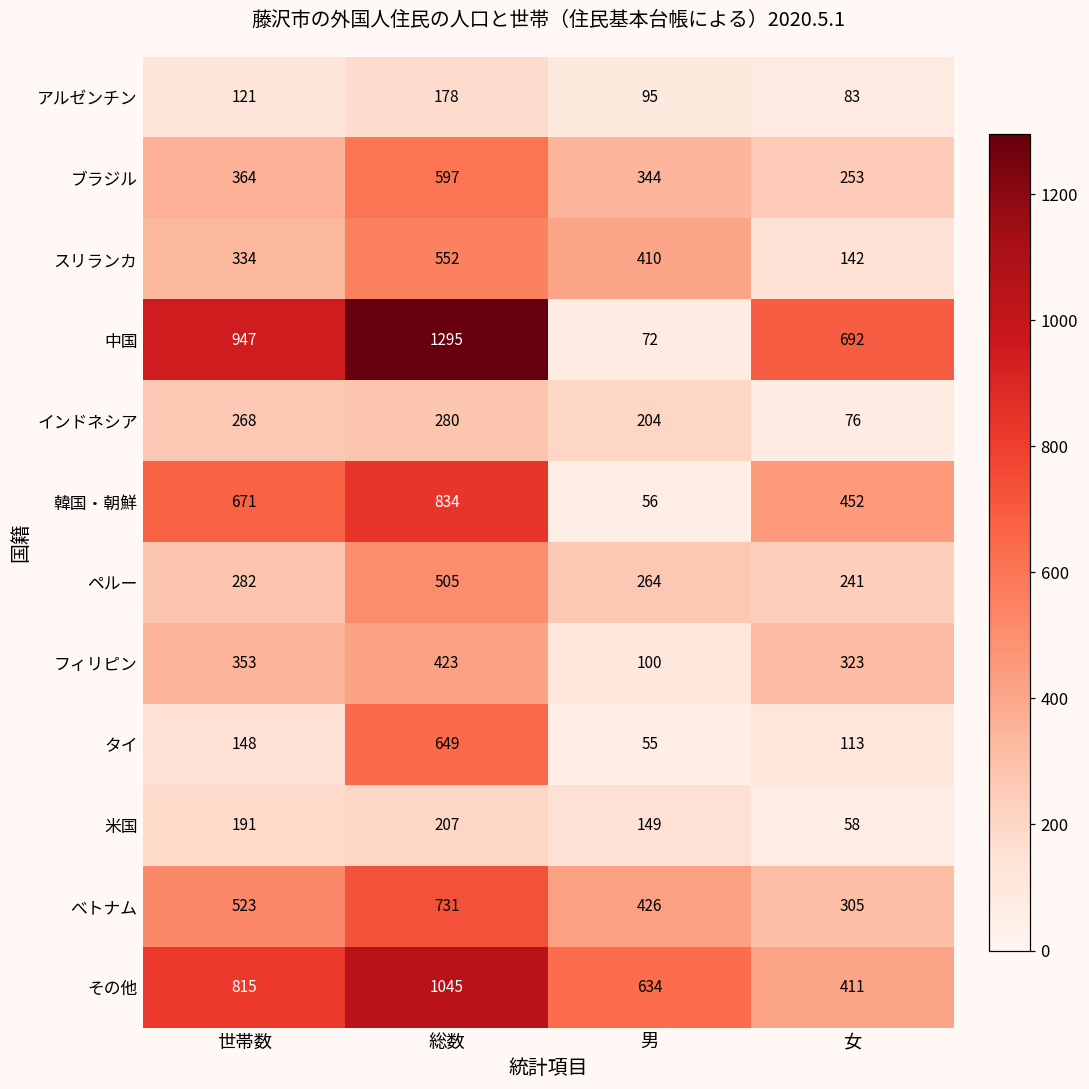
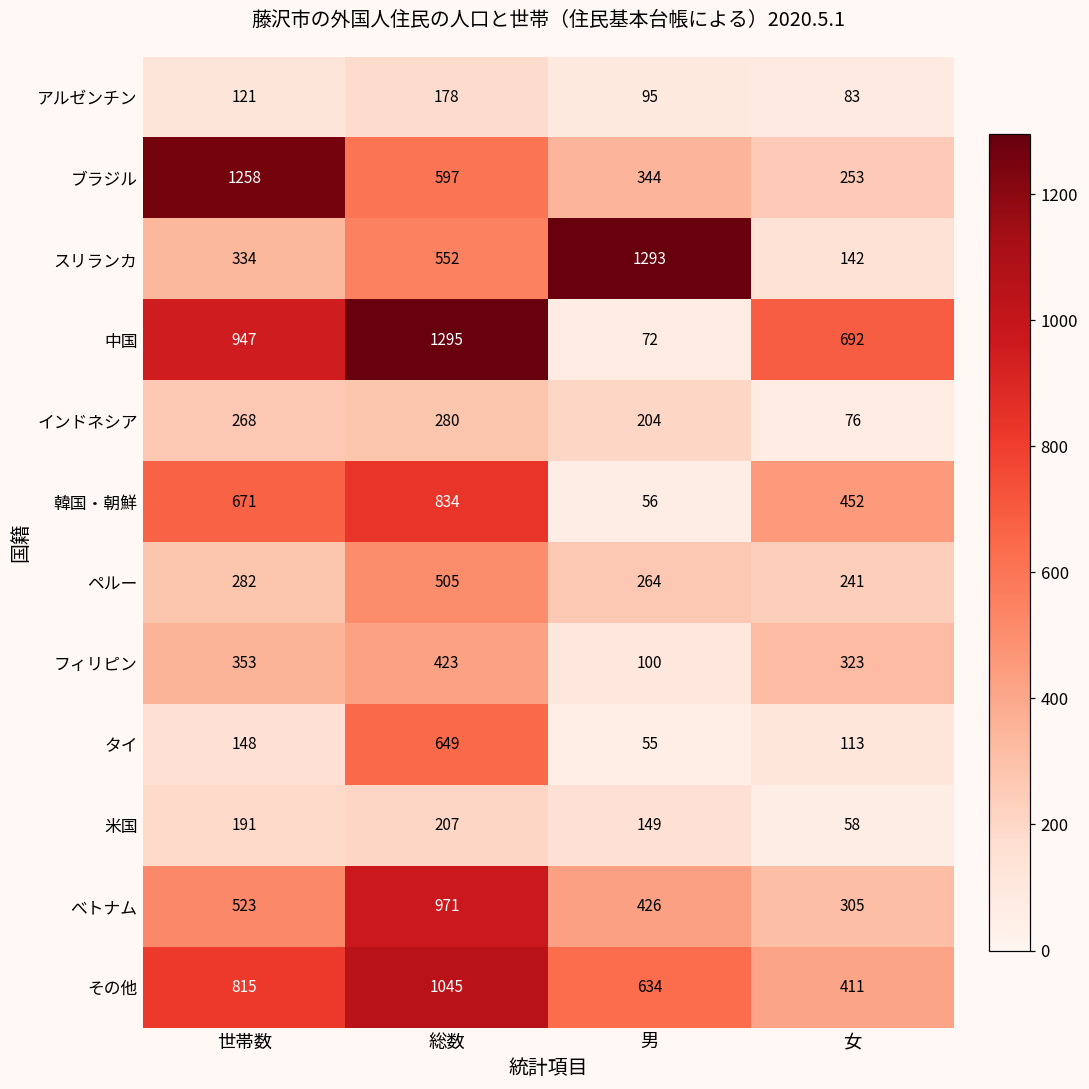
ブラジル, 世帯数: 364 -> 1258
スリランカ, 男: 410 -> 1293
べトナム, 総数: 731 -> 971
